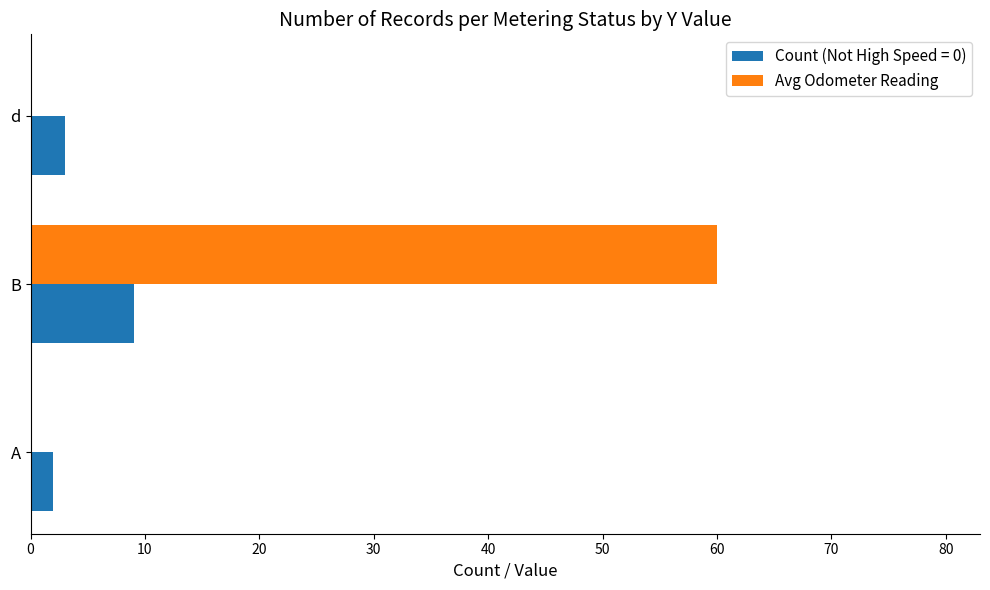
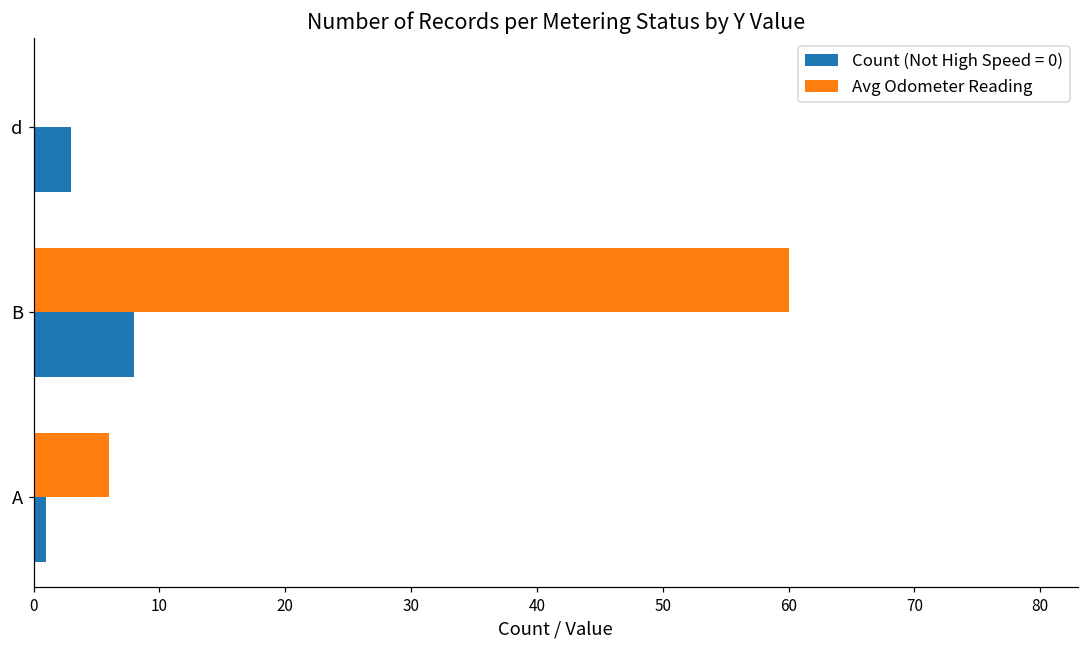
Count (Not High Speed = 0), B: 9 -> 8
Avg Odometer Reading, A: 0 -> 6
Count (Not High Speed = 0), A: 2 -> 1
